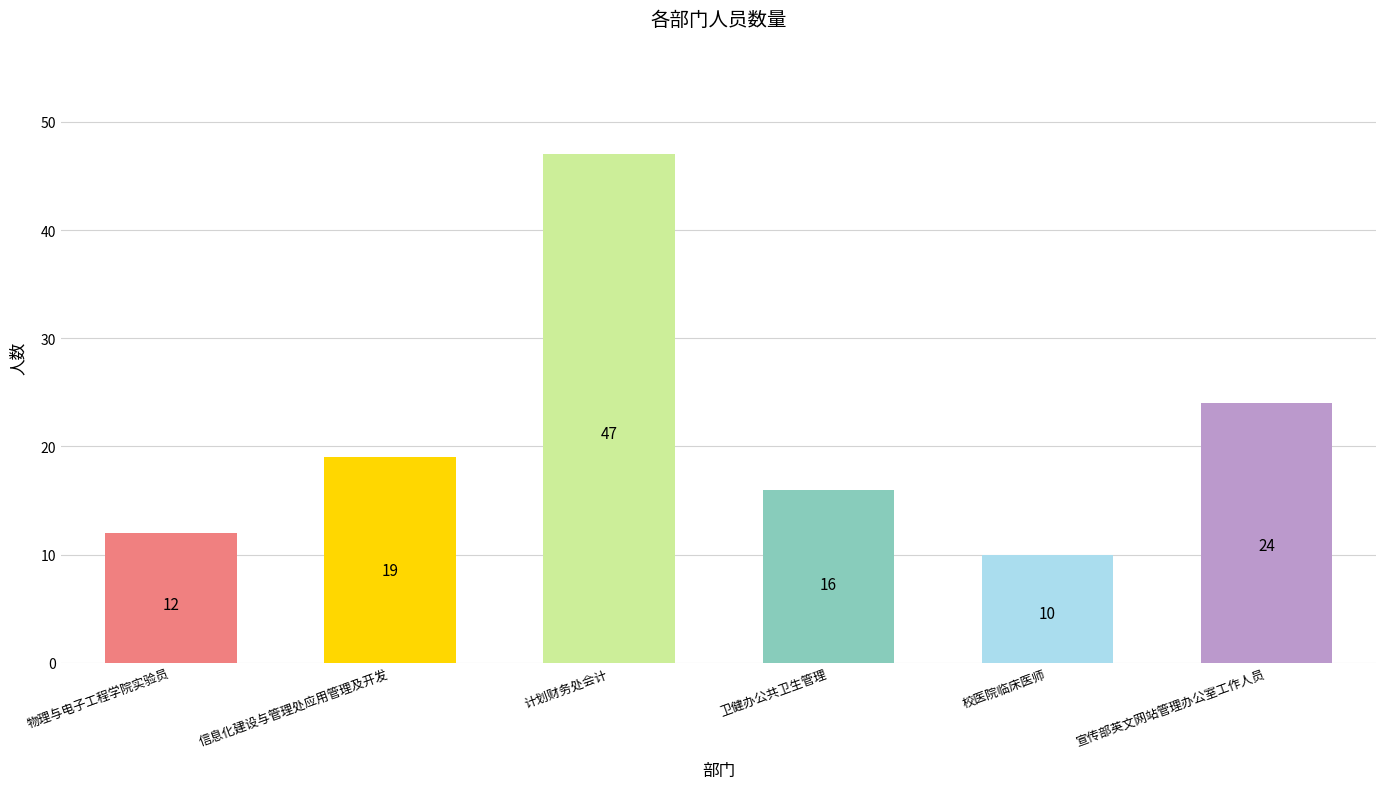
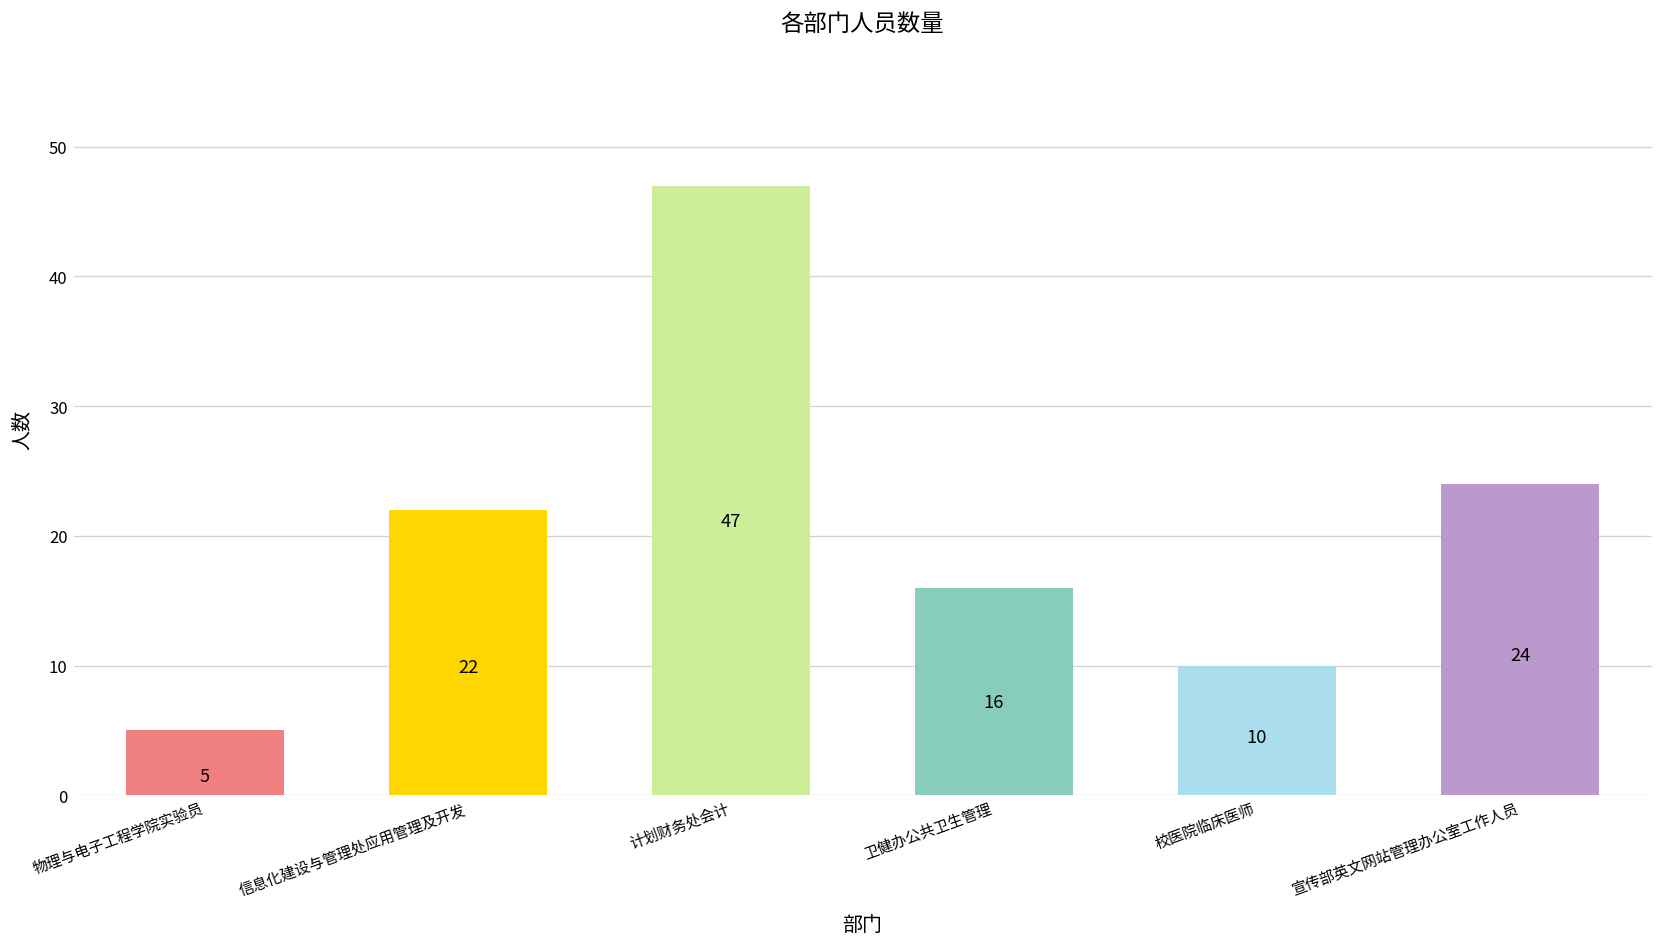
物理与电子工程学院实验员: 12 -> 5
信息化建设与管理处应用管理及开发: 19 -> 22
